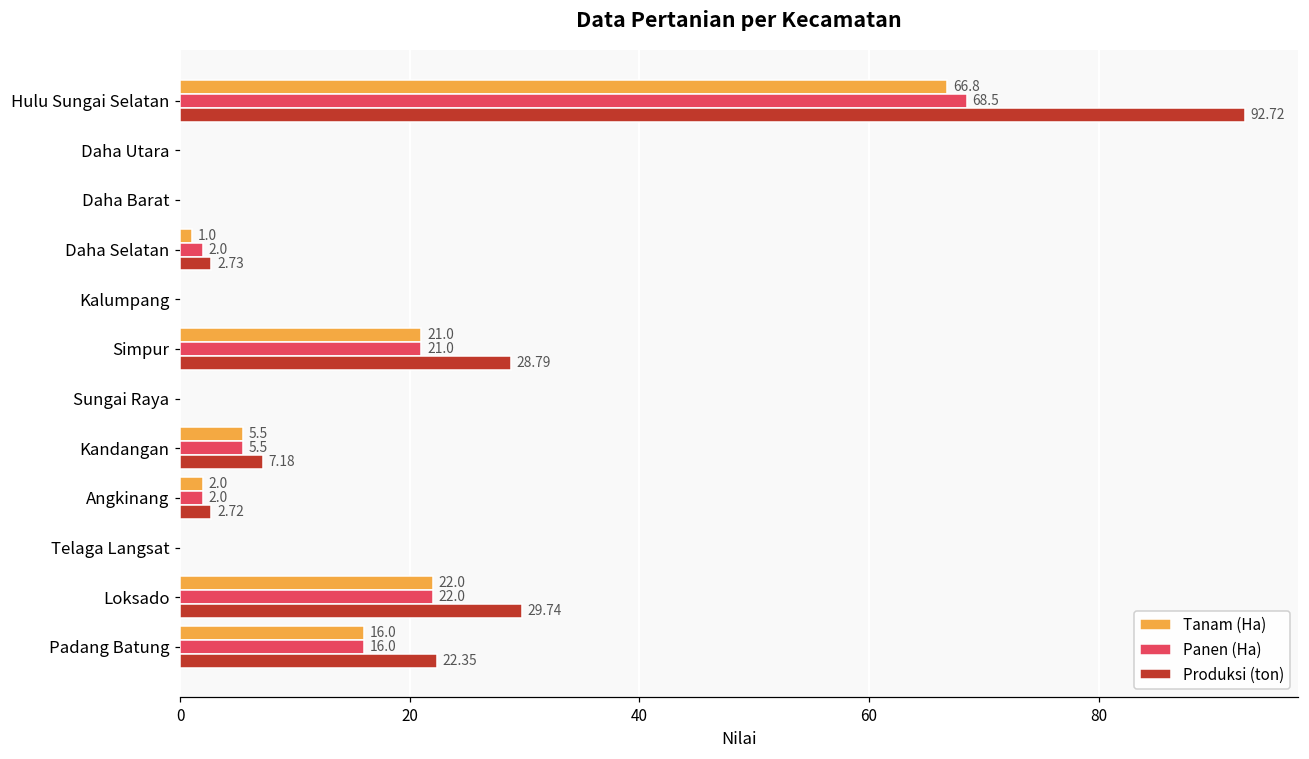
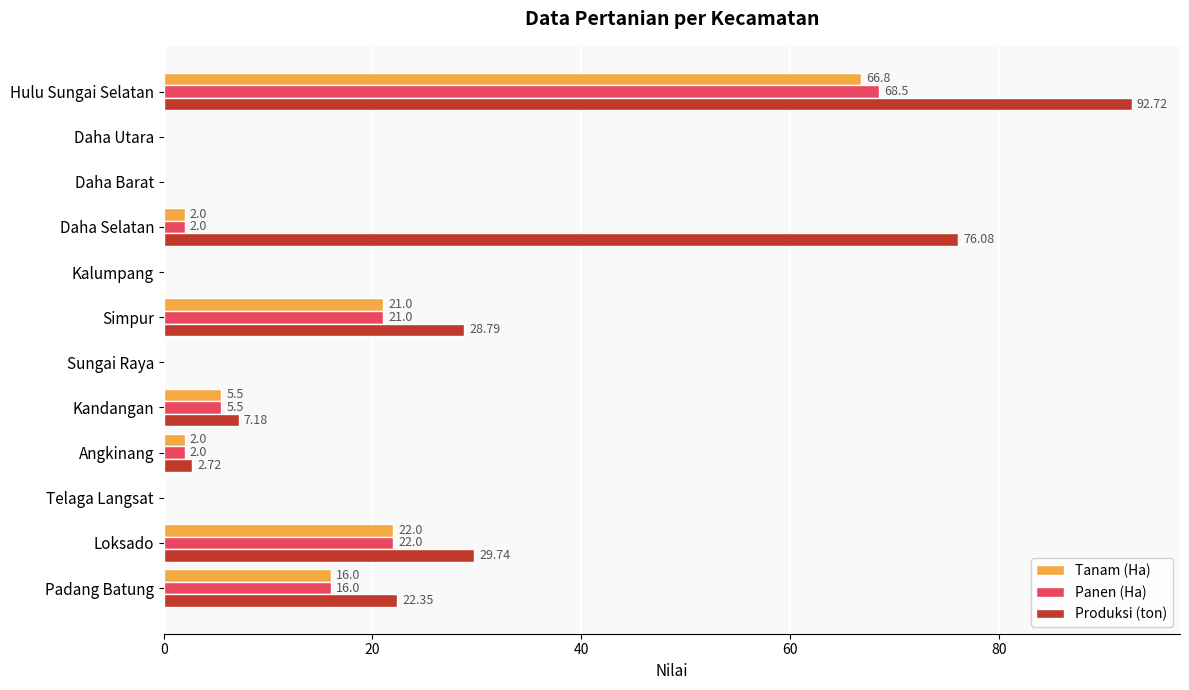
Tanam (Ha), Daha Selatan: 1.0 -> 2.0
Produksi (ton), Daha Selatan: 2.73 -> 76.08
